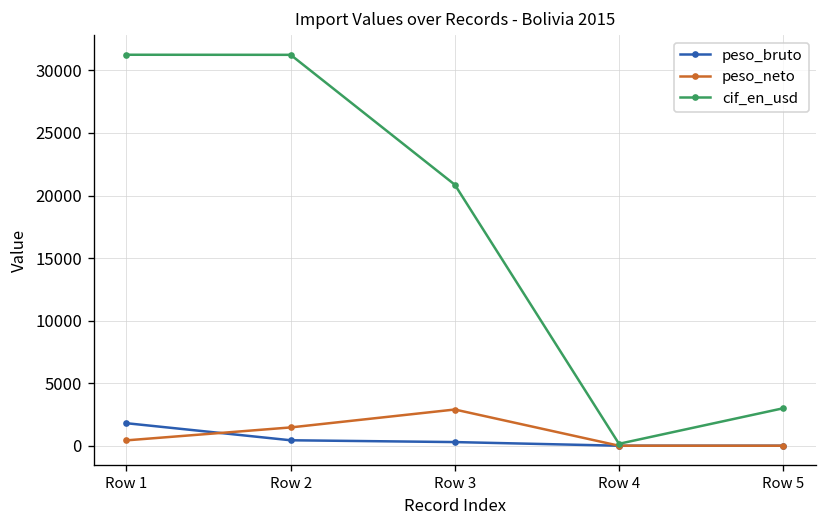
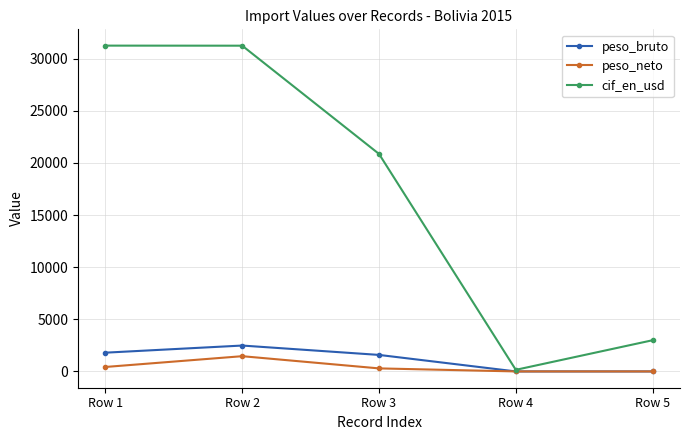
peso_bruto, Row 2: 400 -> 2500
peso_bruto, Row 3: 300 -> 1600
peso_neto, Row 3: 2900 -> 300
